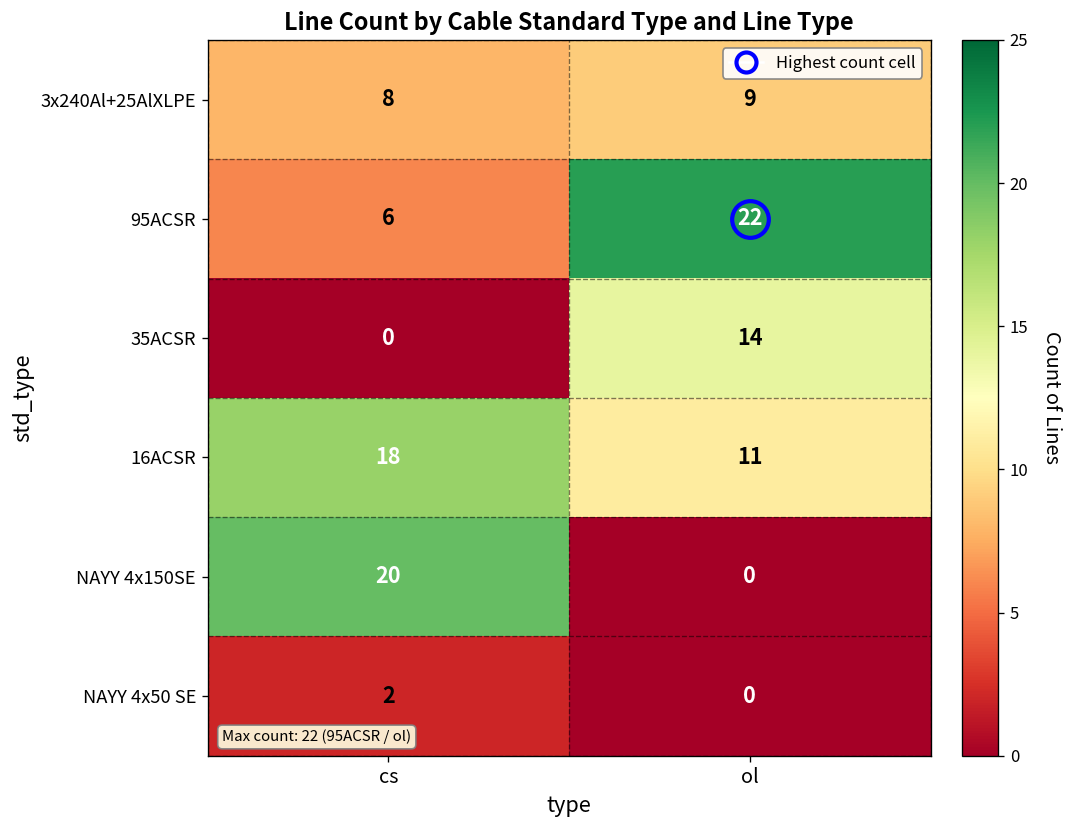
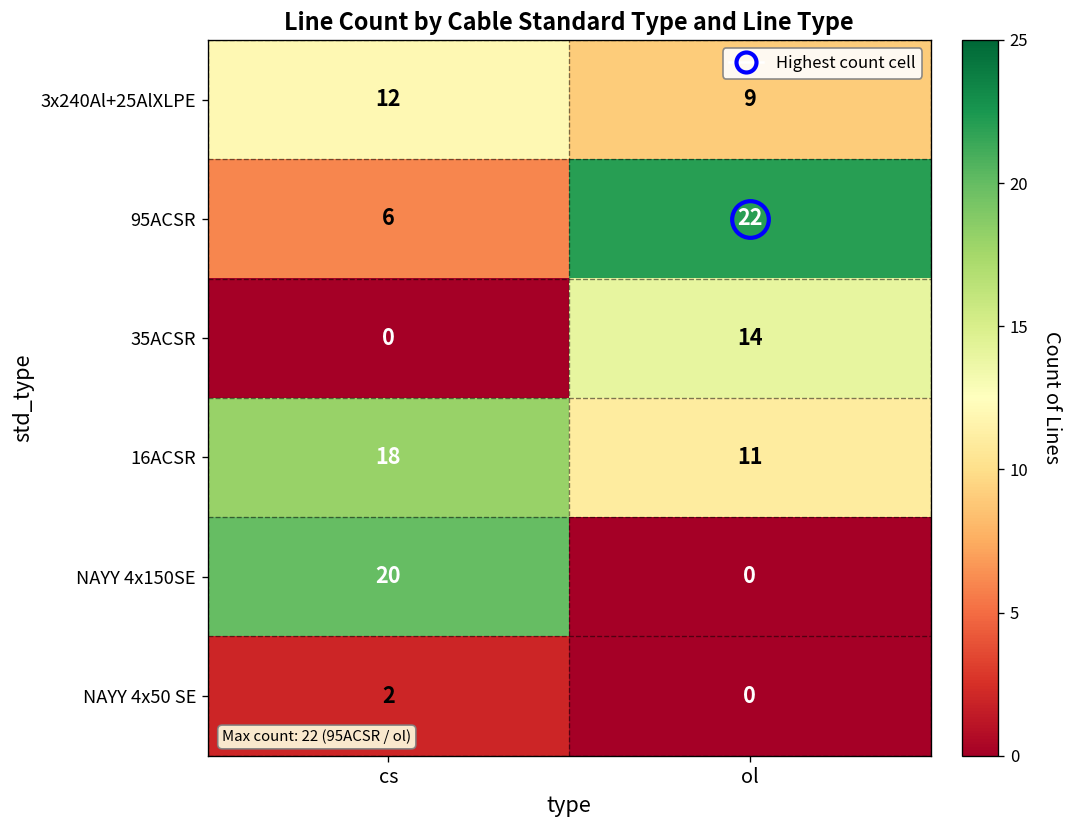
3x240Al+25AlXLPE, cs: 8 -> 12
